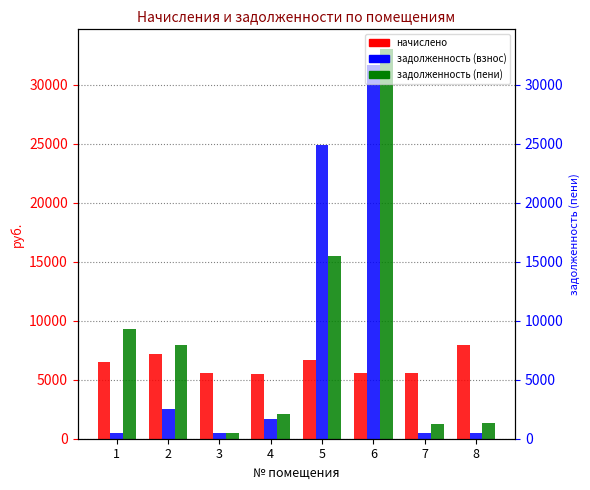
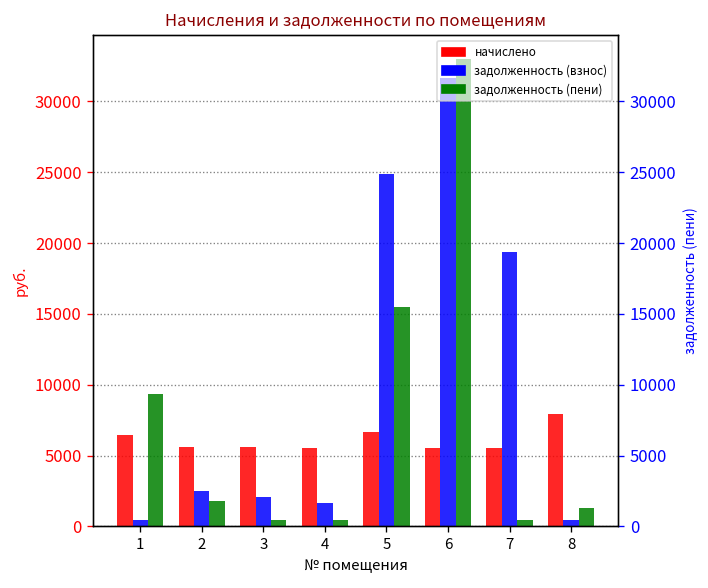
начислено, 2: 7200 -> 5600
задолженность (пени), 2: 7900 -> 1800
задолженность (взнос), 3: 500 -> 2100
задолженность (пени), 4: 2100 -> 500
задолженность (взнос), 7: 500 -> 19300
задолженность (пени), 7: 1300 -> 500
